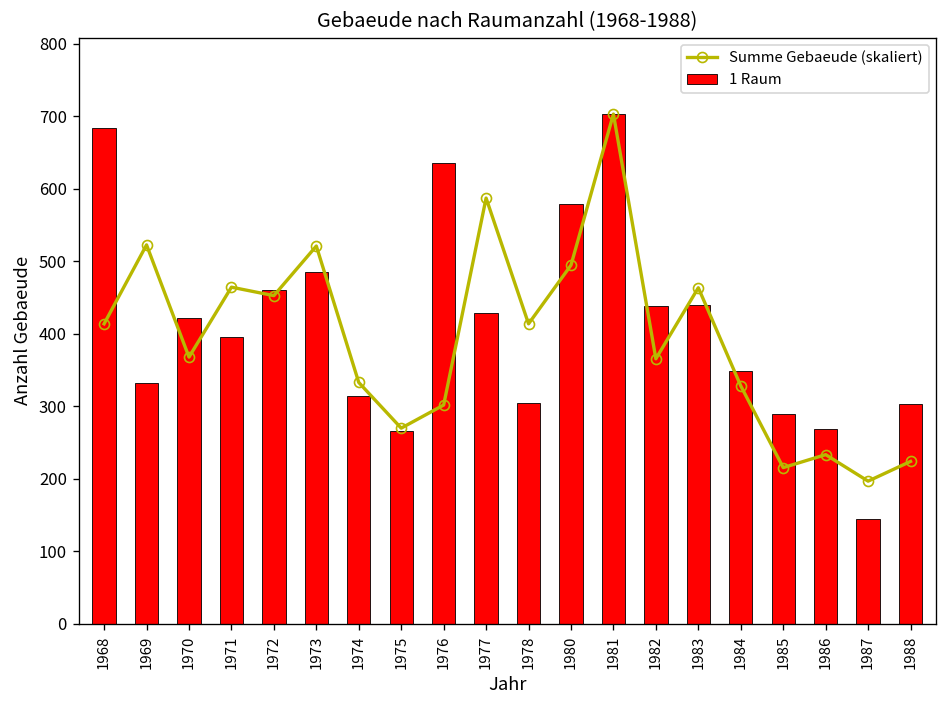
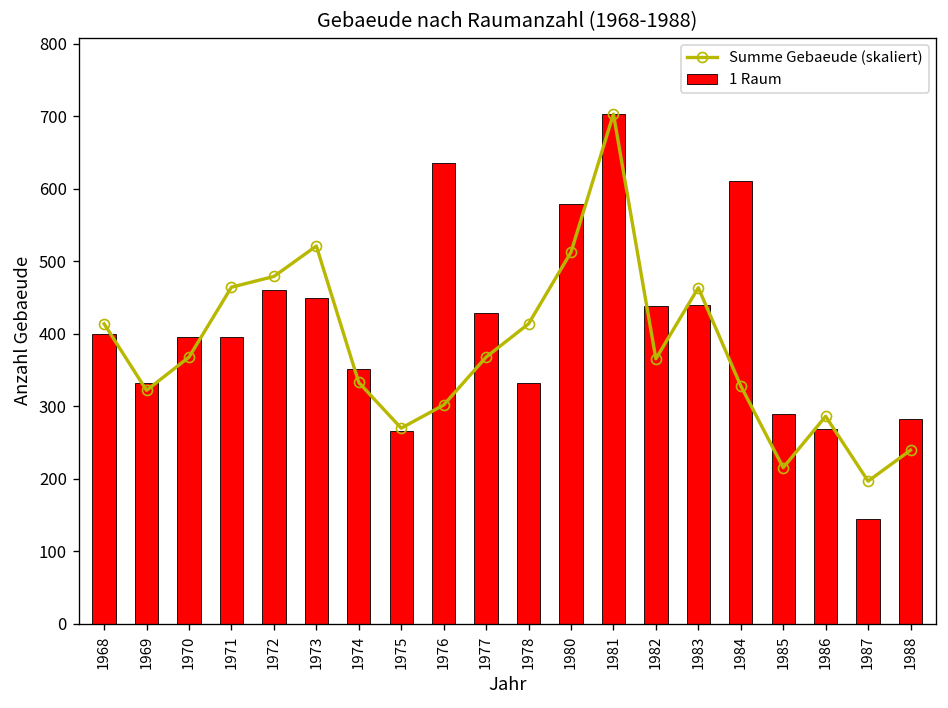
1 Raum, 1968: 680 -> 400
Summe Gebaeude (skaliert), 1969: 520 -> 320
1 Raum, 1970: 420 -> 400
Summe Gebaeude (skaliert), 1972: 450 -> 480
1 Raum, 1973: 490 -> 450
1 Raum, 1974: 310 -> 350
Summe Gebaeude (skaliert), 1977: 590 -> 370
1 Raum, 1978: 300 -> 330
Summe Gebaeude (skaliert), 1980: 490 -> 510
1 Raum, 1984: 350 -> 610
Summe Gebaeude (skaliert), 1986: 230 -> 290
Summe Gebaeude (skaliert), 1988: 220 -> 240
1 Raum, 1988: 300 -> 280
